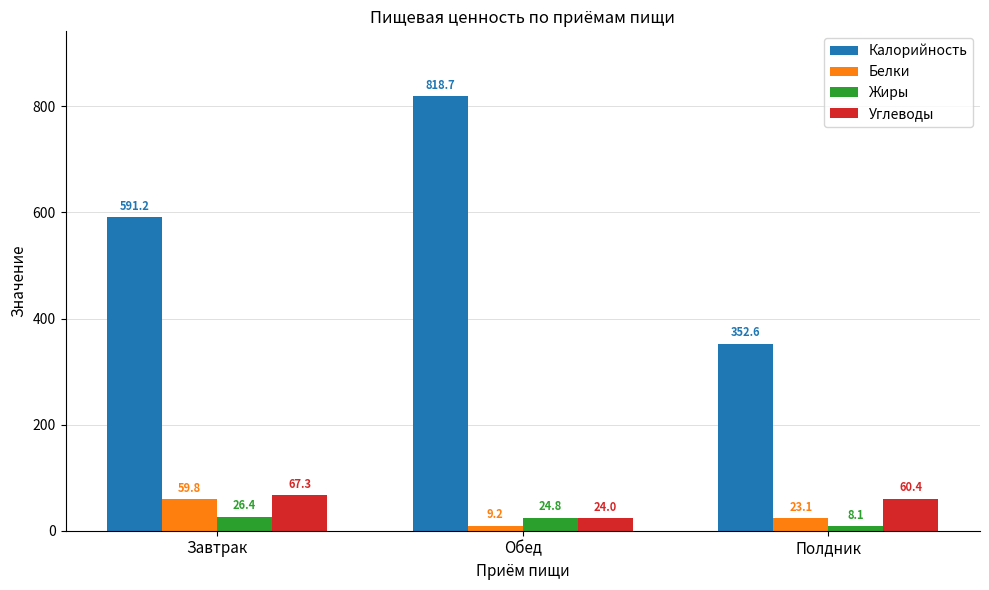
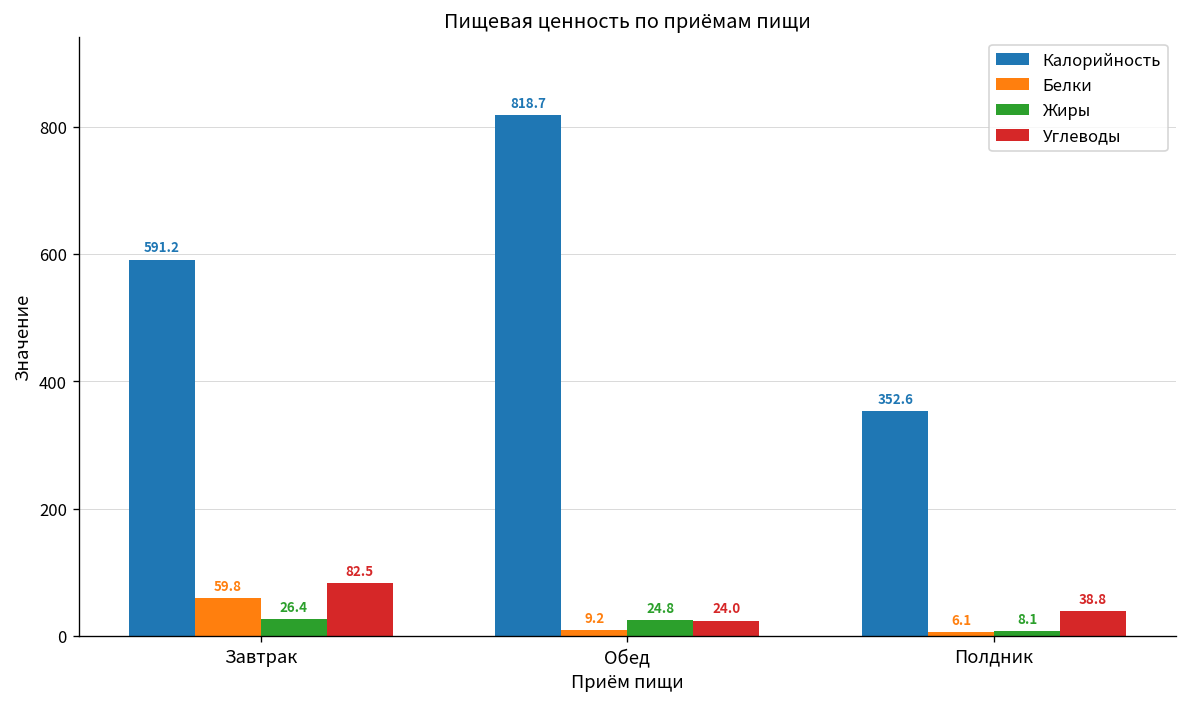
Углеводы, Завтрак: 67.3 -> 82.5
Белки, Полдник: 23.1 -> 6.1
Углеводы, Полдник: 60.4 -> 38.8
